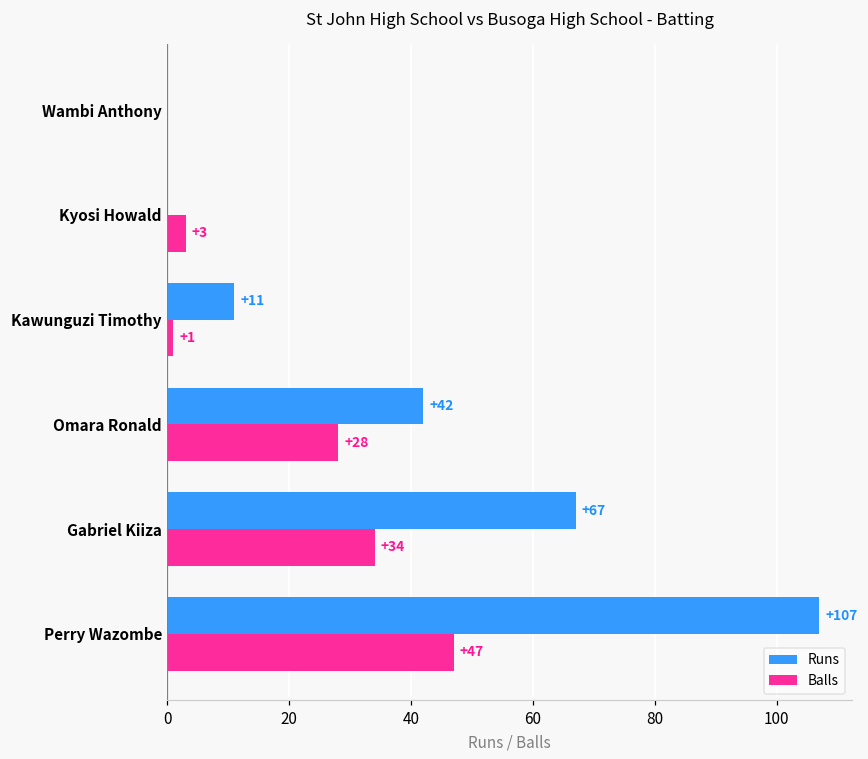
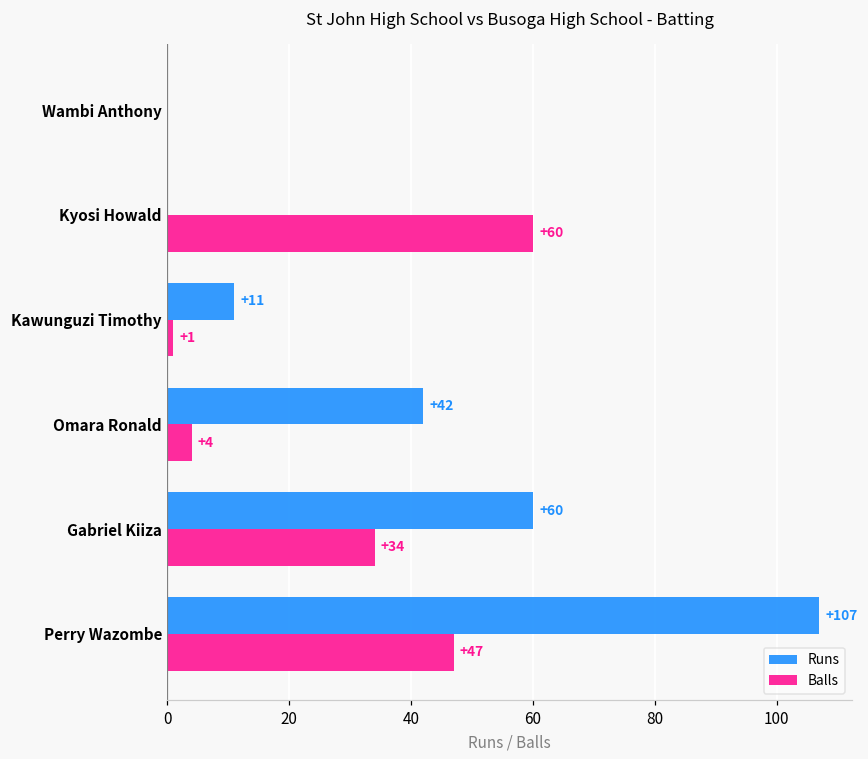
Balls, Kyosi Howald: +3 -> +60
Balls, Omara Ronald: +28 -> +4
Runs, Gabriel Kiiza: +67 -> +60
